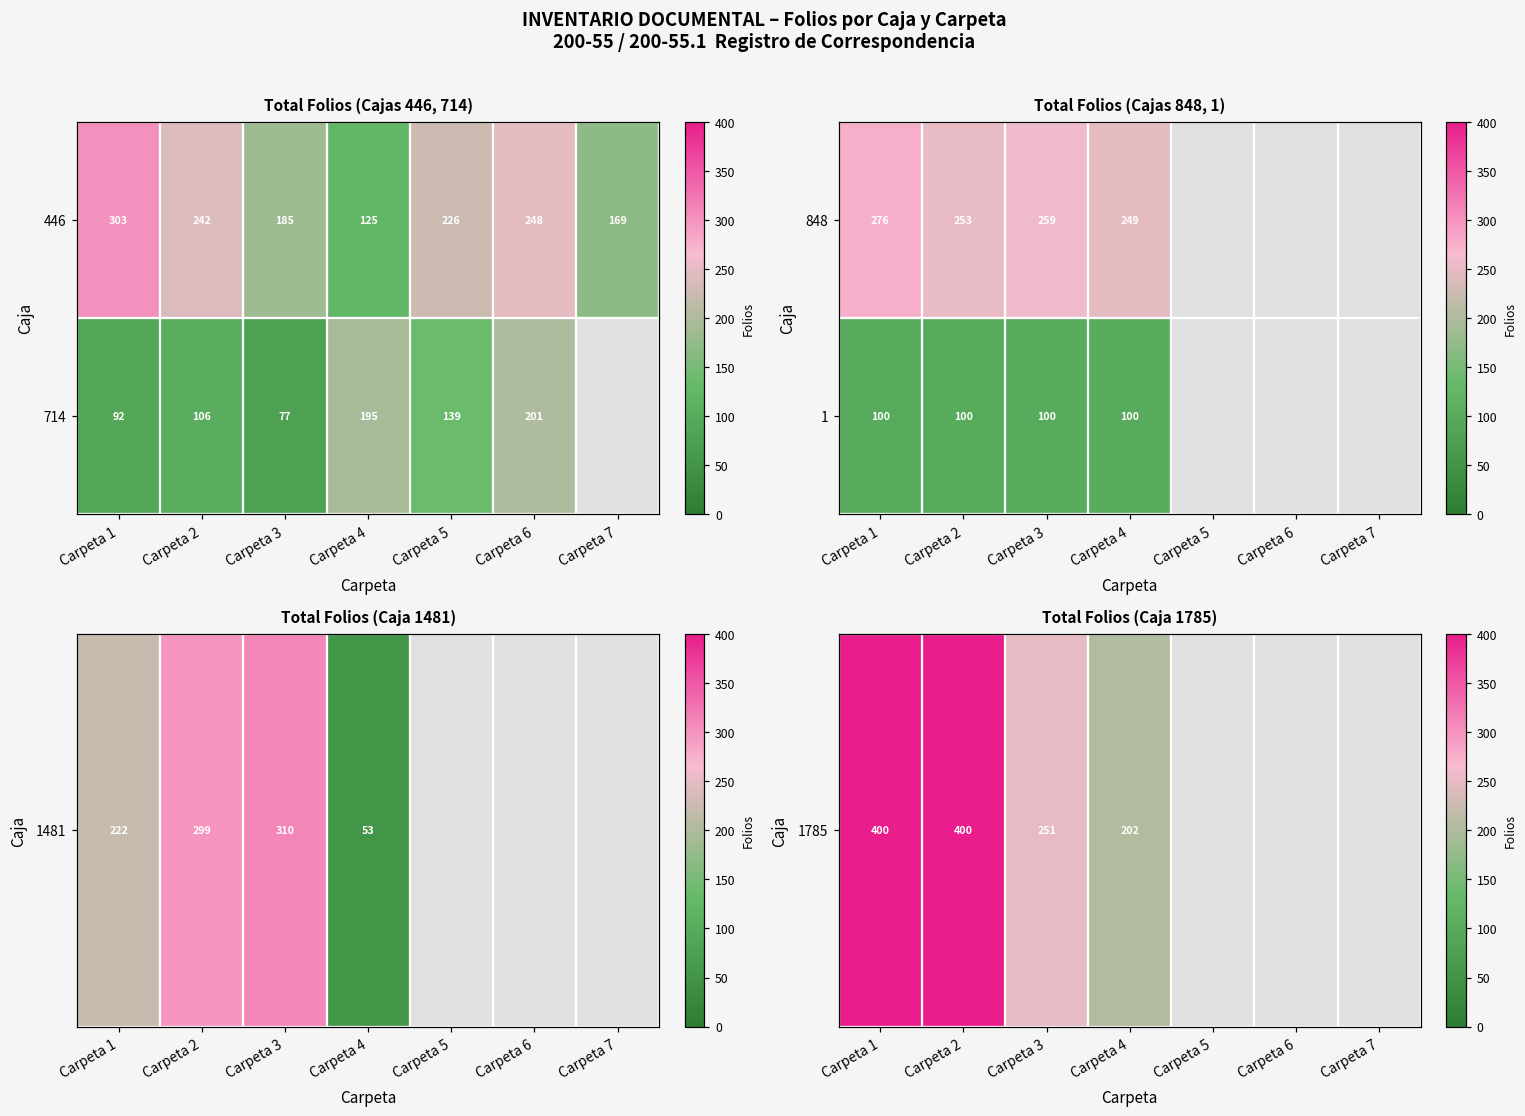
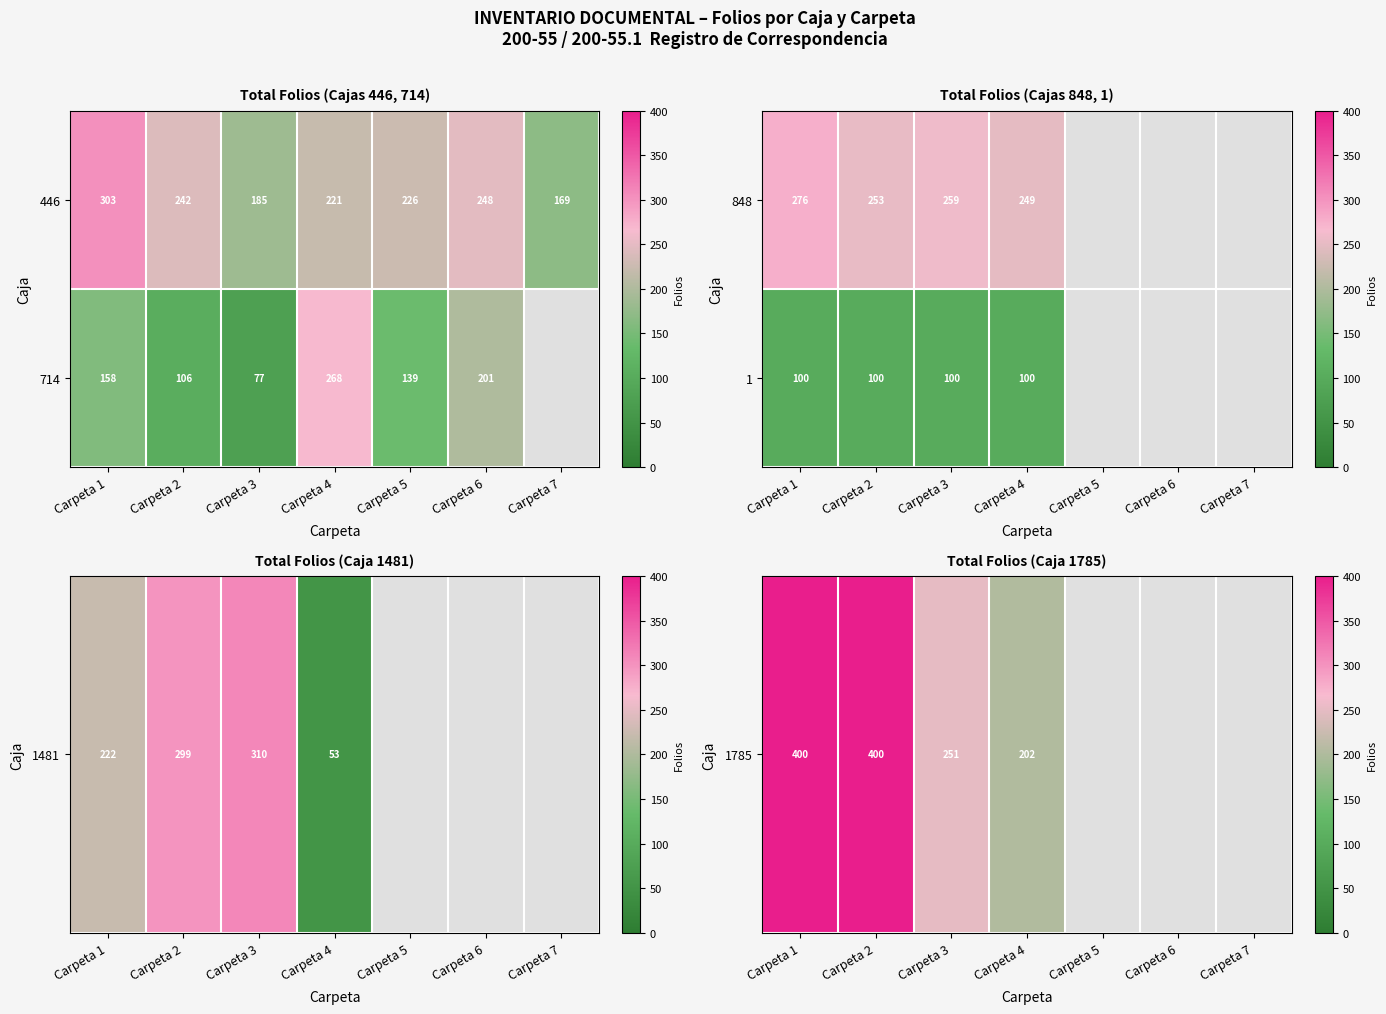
Total Folios (Cajas 446, 714), 446, Carpeta 4: 125 -> 221
Total Folios (Cajas 446, 714), 714, Carpeta 1: 92 -> 158
Total Folios (Cajas 446, 714), 714, Carpeta 4: 195 -> 268
